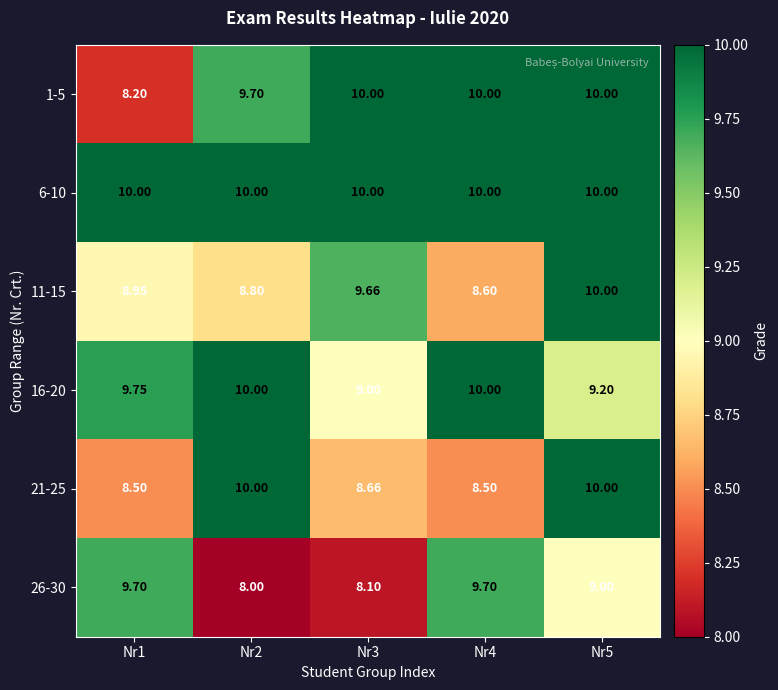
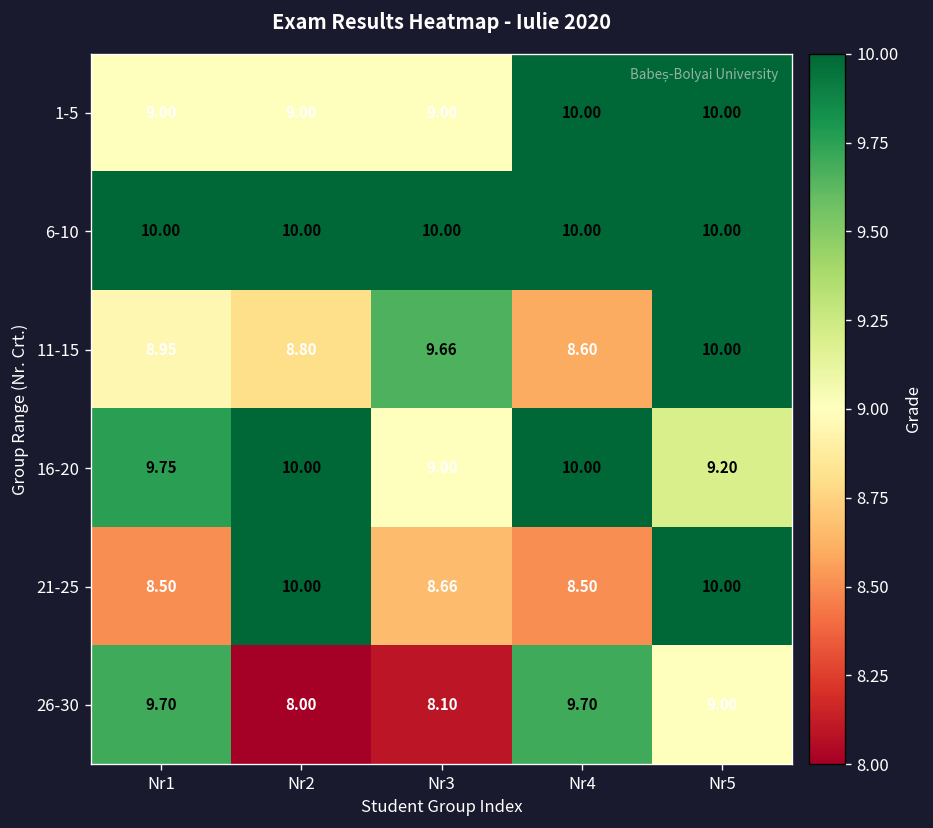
1-5, Nr1: 8.20 -> 9.00
1-5, Nr2: 9.70 -> 9.00
1-5, Nr3: 10.00 -> 9.00
